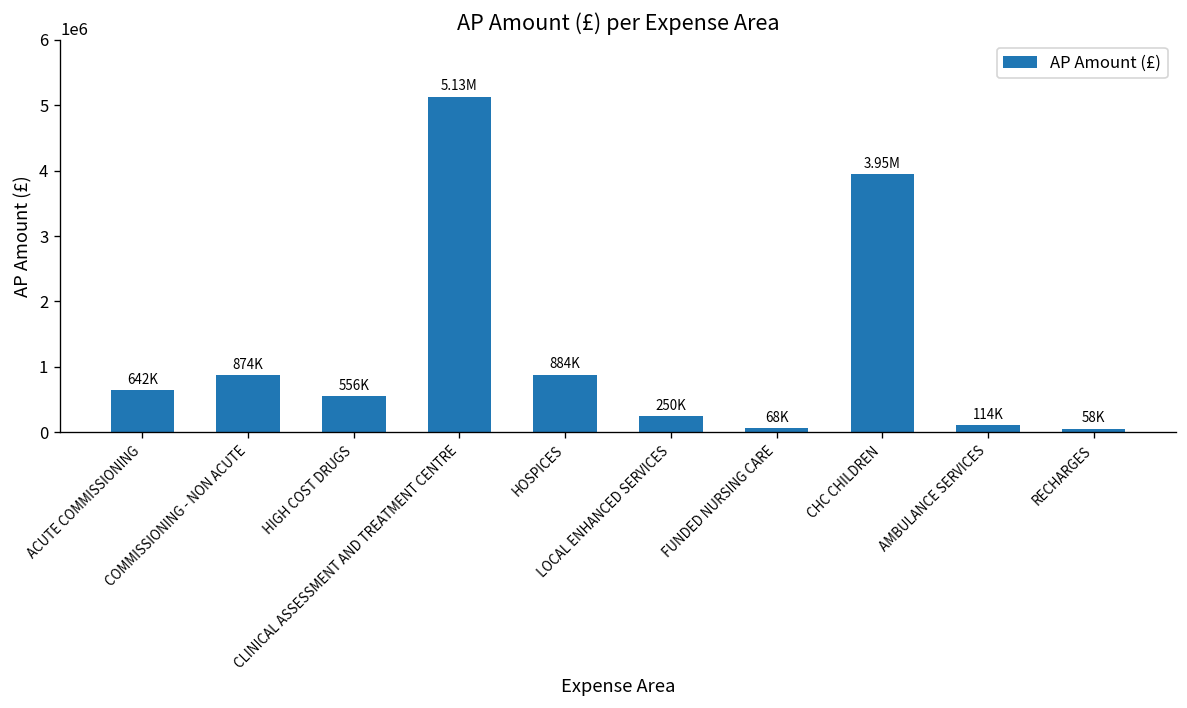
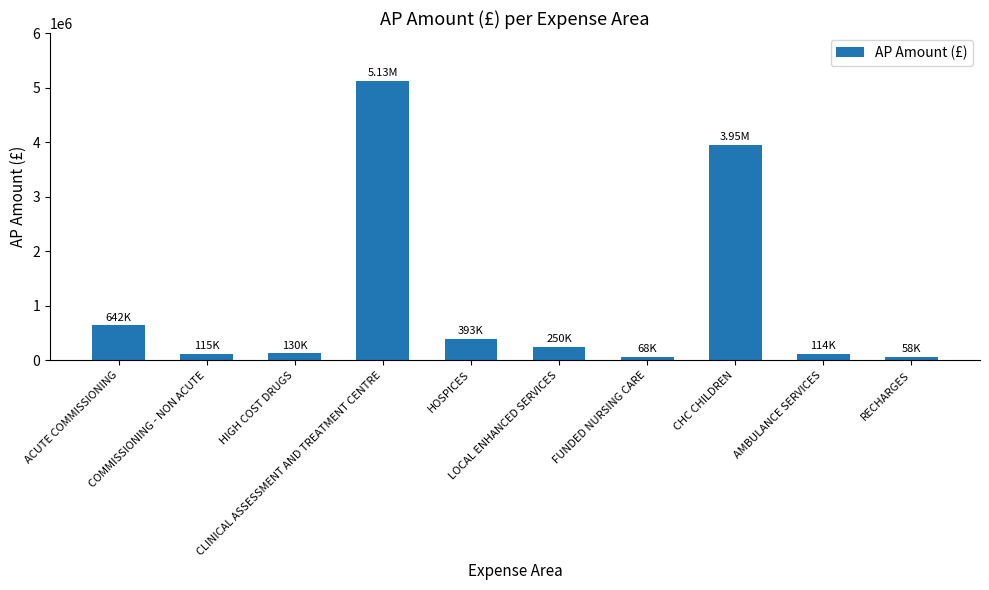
COMMISSIONING - NON ACUTE: 874K -> 115K
HIGH COST DRUGS: 556K -> 130K
HOSPICES: 884K -> 393K
